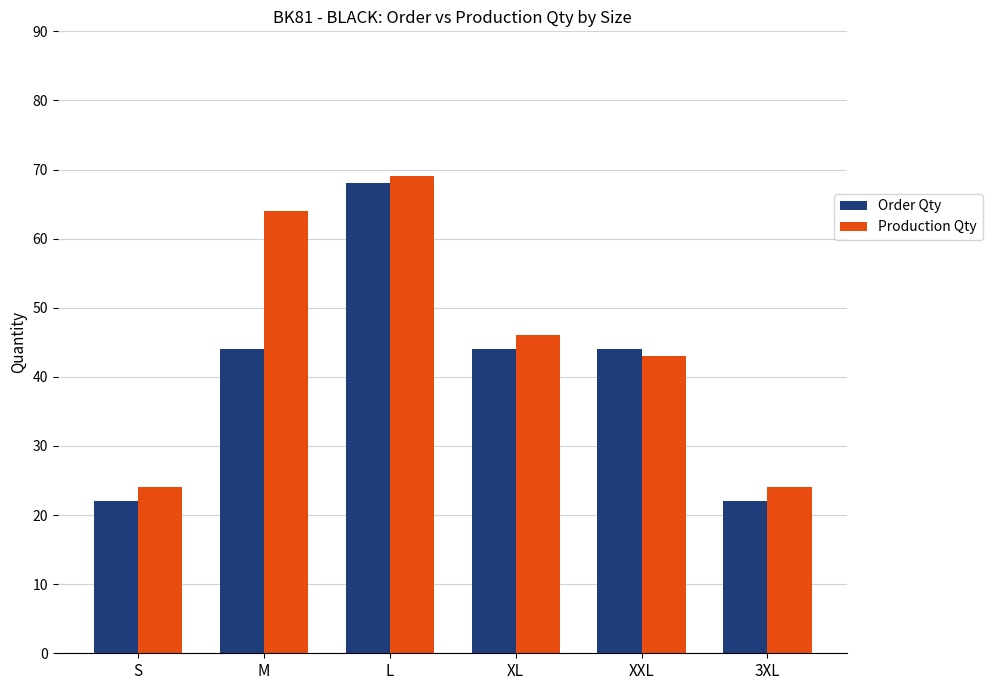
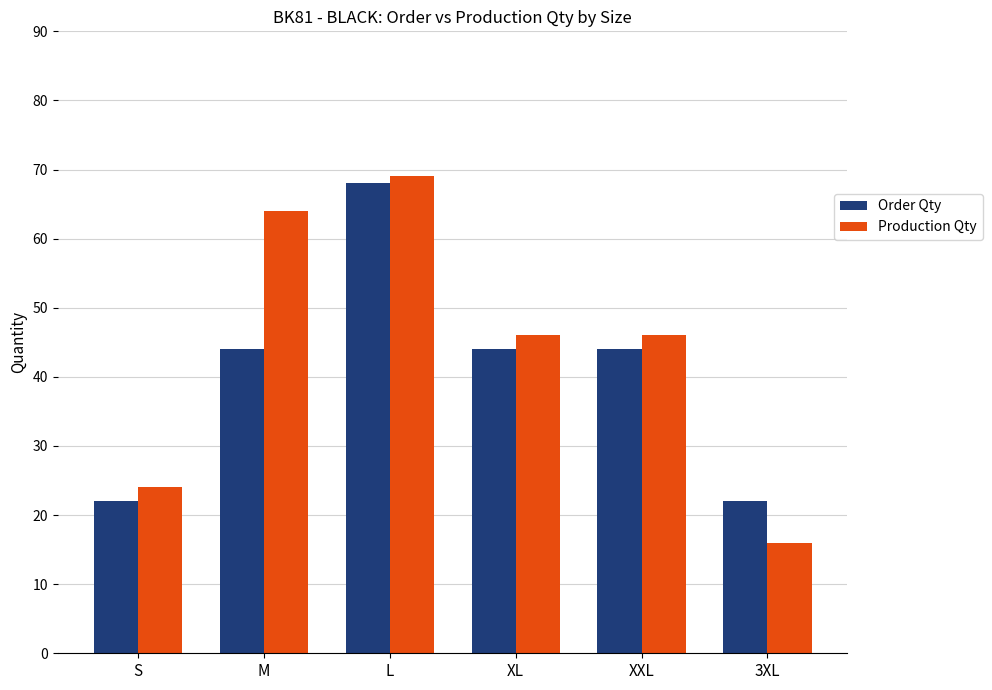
Production Qty, XXL: 43 -> 46
Production Qty, 3XL: 24 -> 16
